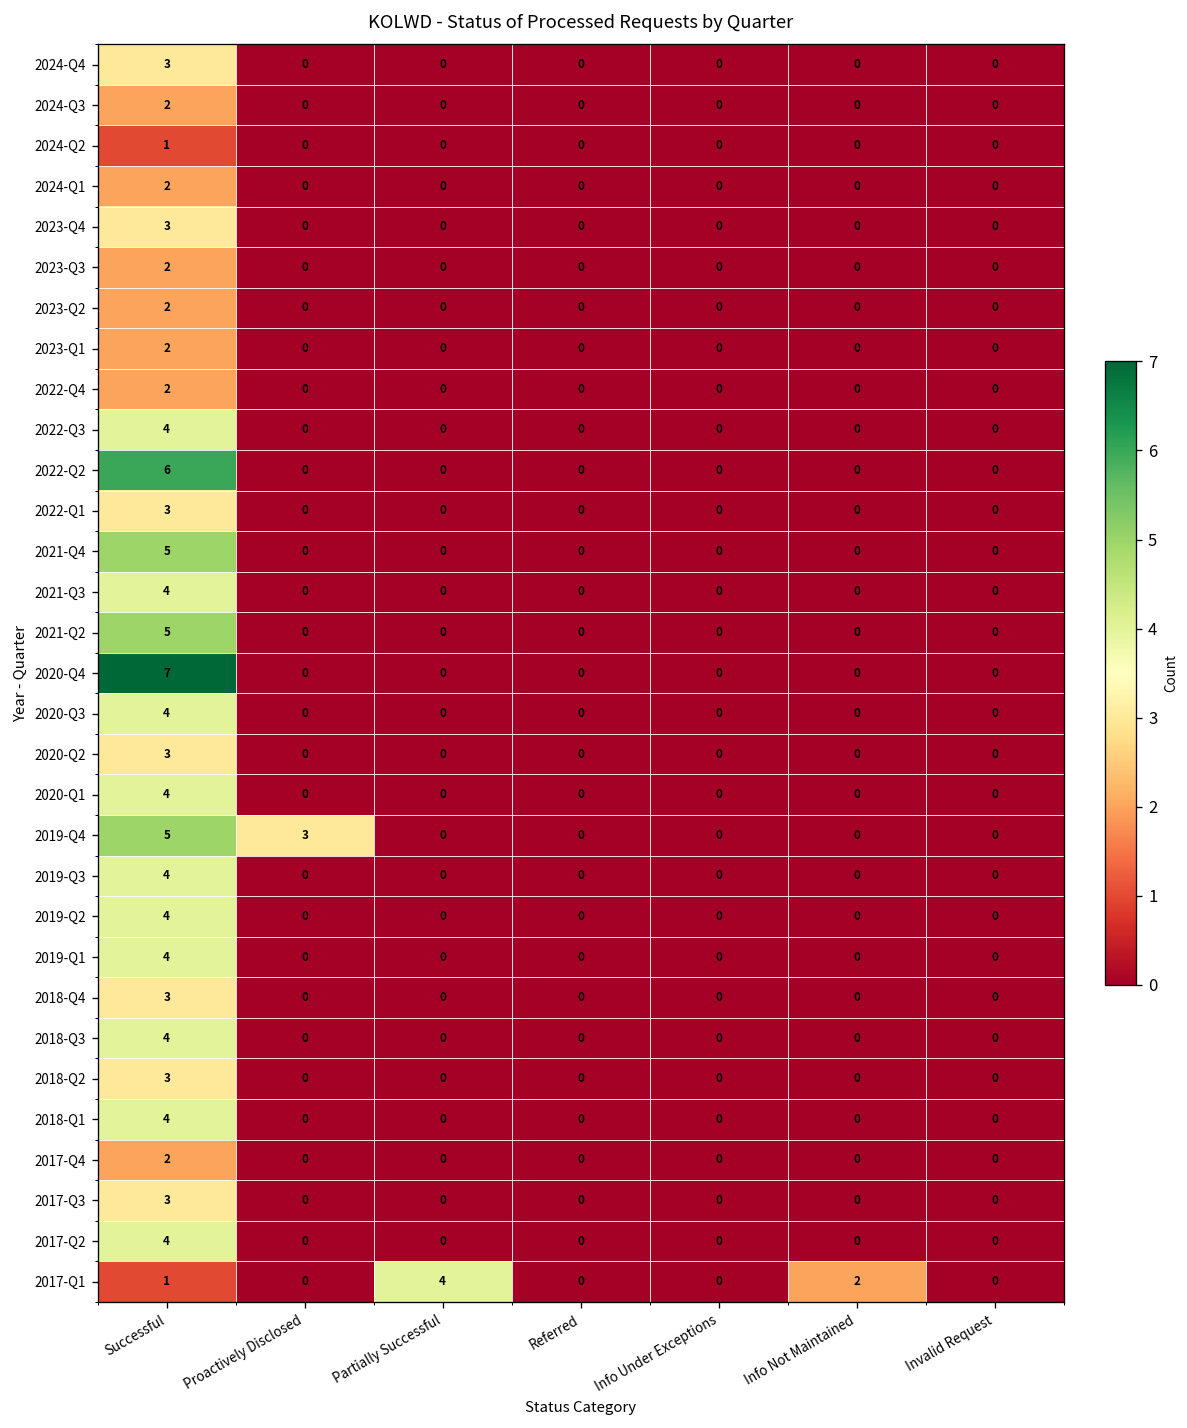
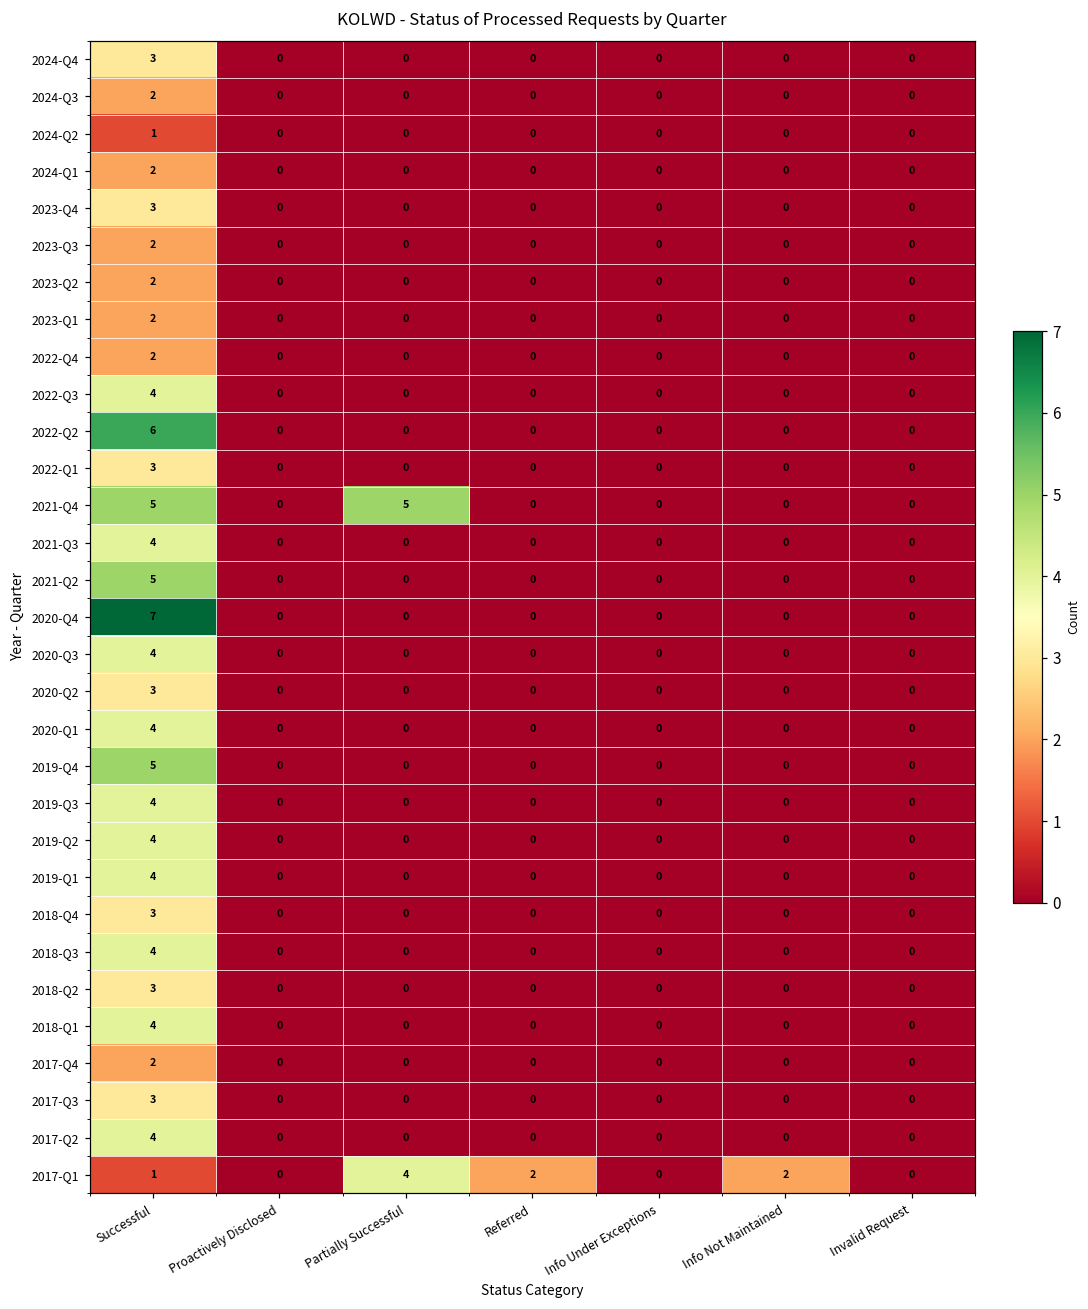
2021-Q4, Partially Successful: 0 -> 5
2019-Q4, Proactively Disclosed: 3 -> 0
2017-Q1, Referred: 0 -> 2
